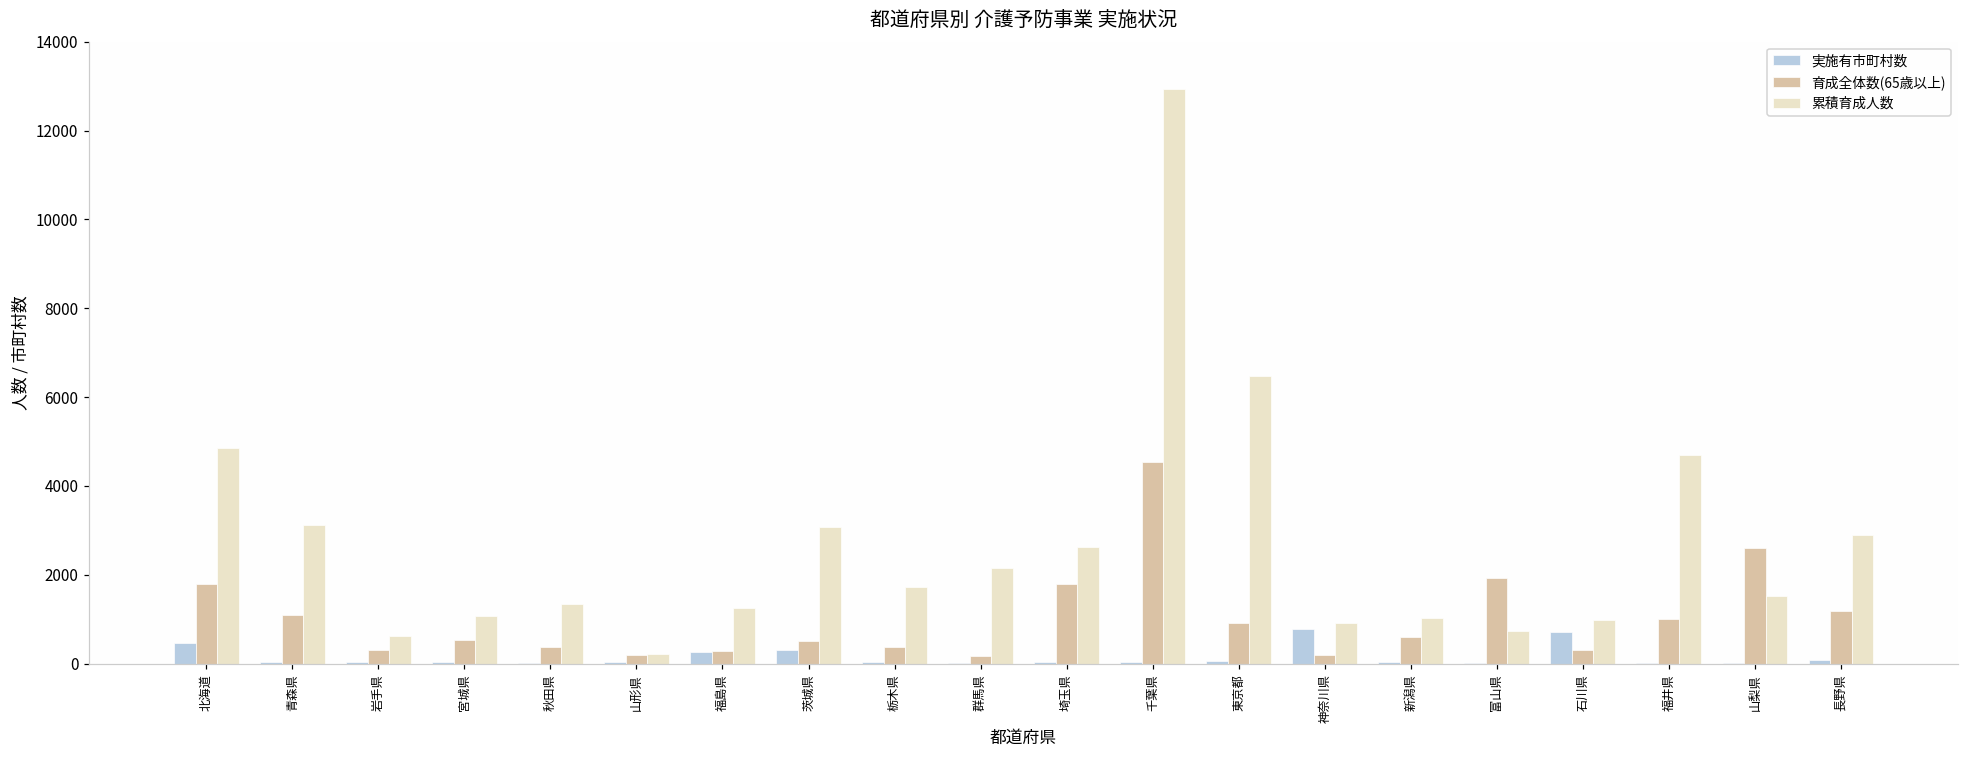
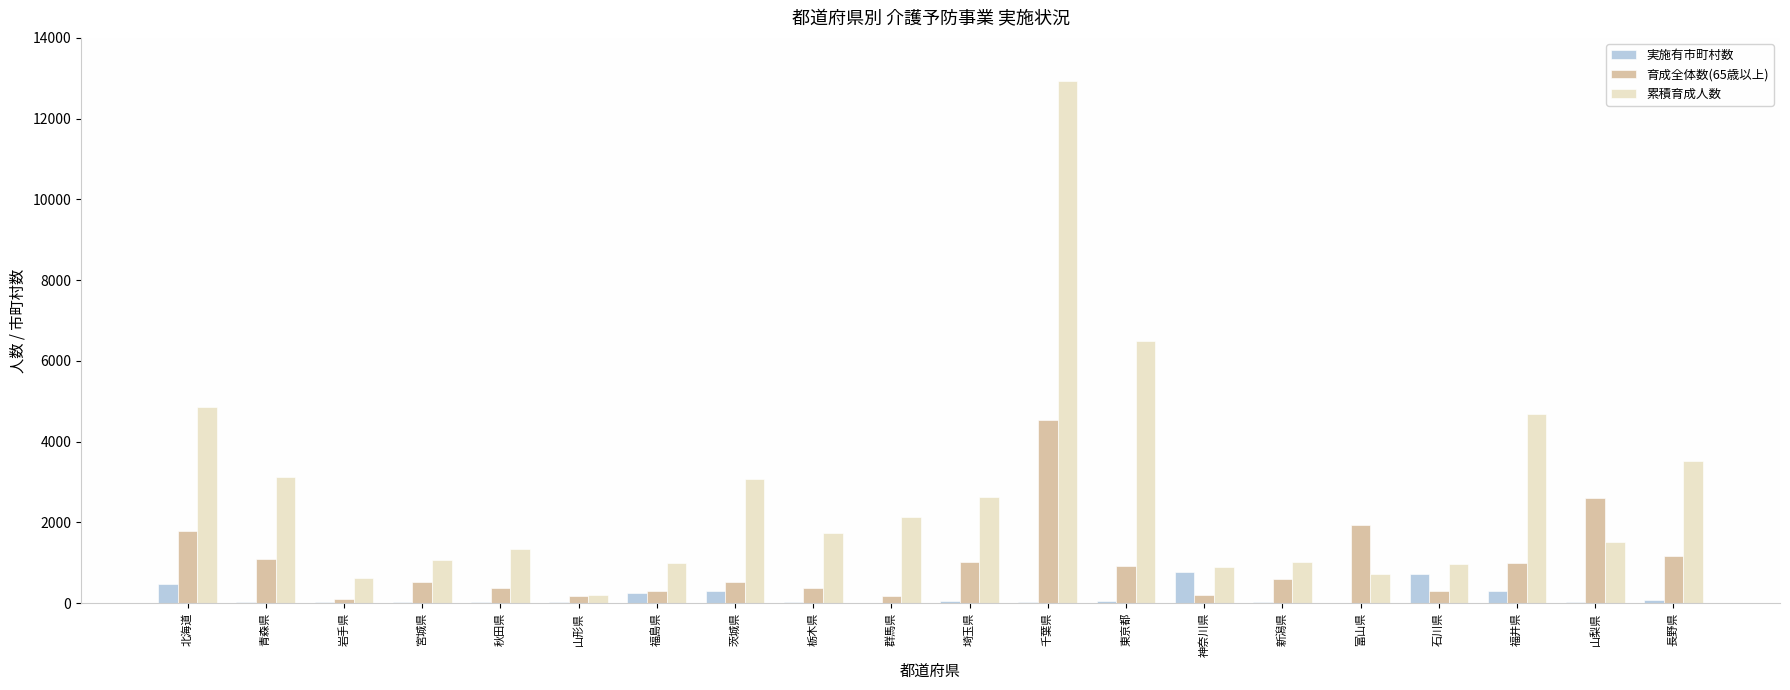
育成全体数(65歳以上), 岩手県: 300 -> 100
累積育成人数, 福島県: 1200 -> 1000
育成全体数(65歳以上), 埼玉県: 1800 -> 1000
実施有市町村数, 福井県: 0 -> 300
累積育成人数, 長野県: 2900 -> 3500
